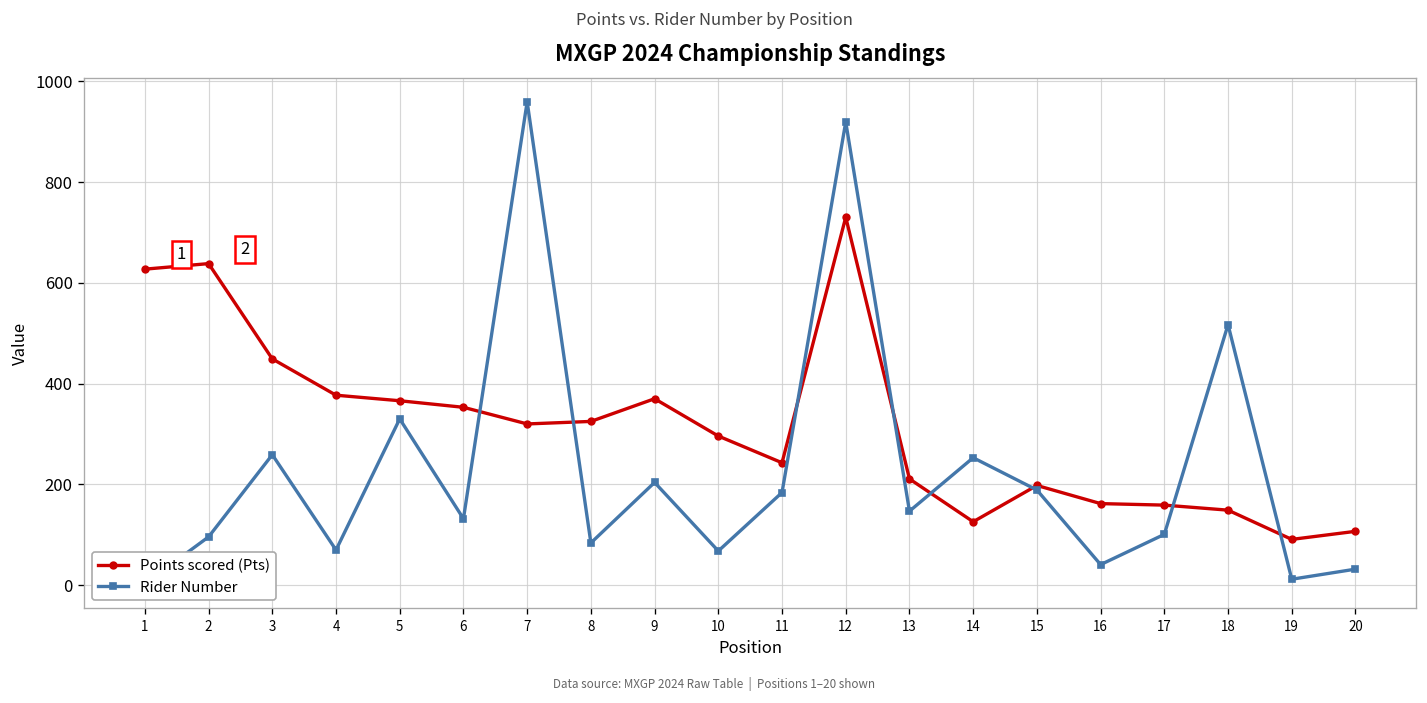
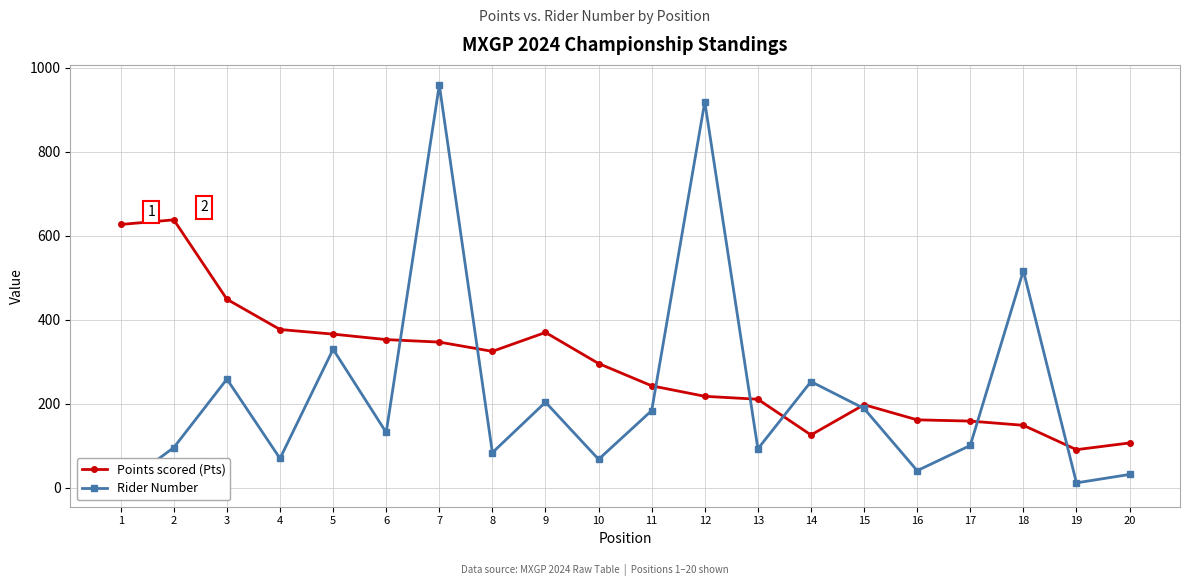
Points scored (Pts), 7: 320 -> 350
Points scored (Pts), 12: 730 -> 220
Rider Number, 13: 150 -> 90
